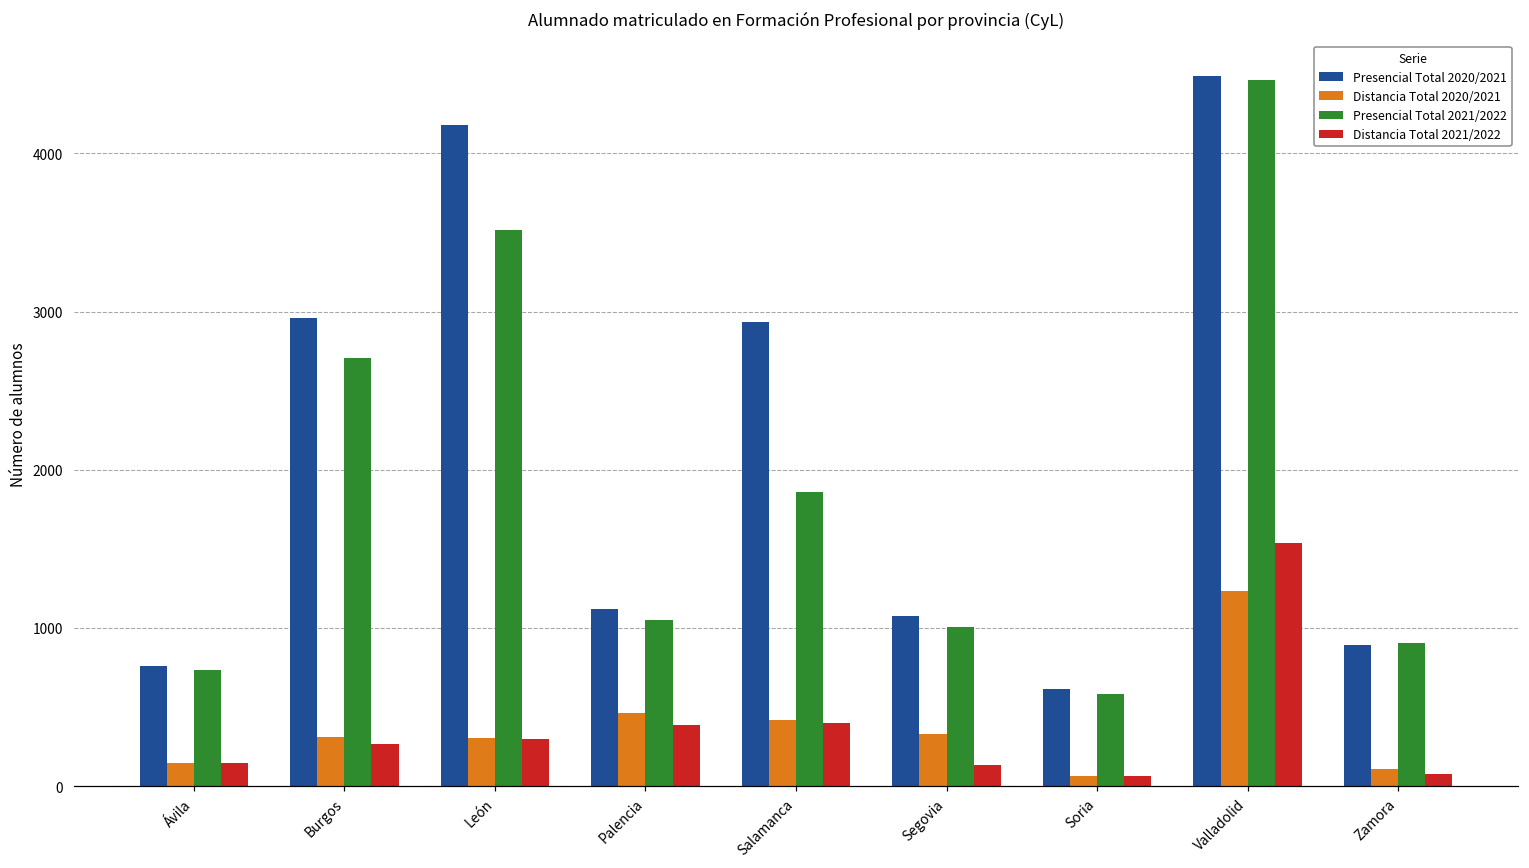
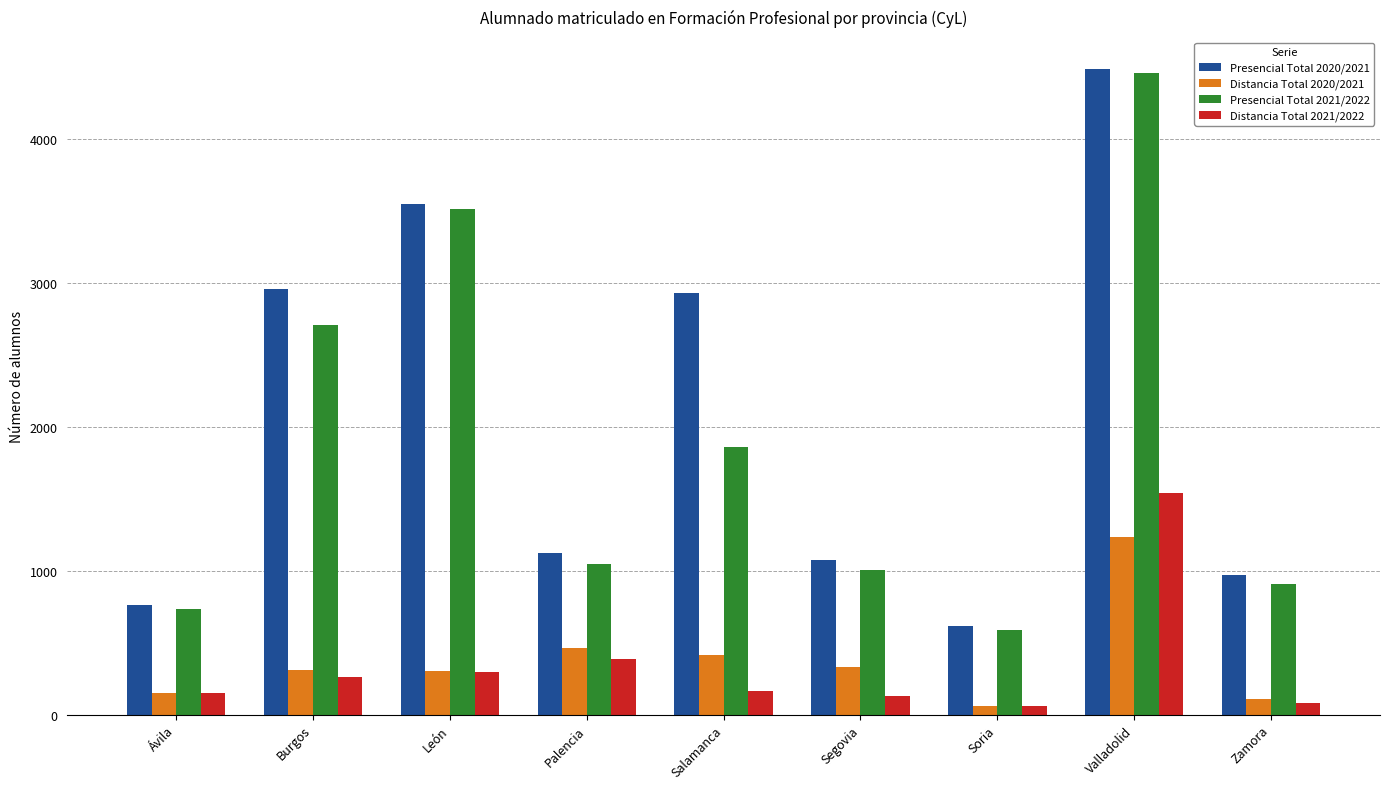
Presencial Total 2020/2021, León: 4180 -> 3550
Distancia Total 2021/2022, Salamanca: 400 -> 160
Presencial Total 2020/2021, Zamora: 890 -> 970
